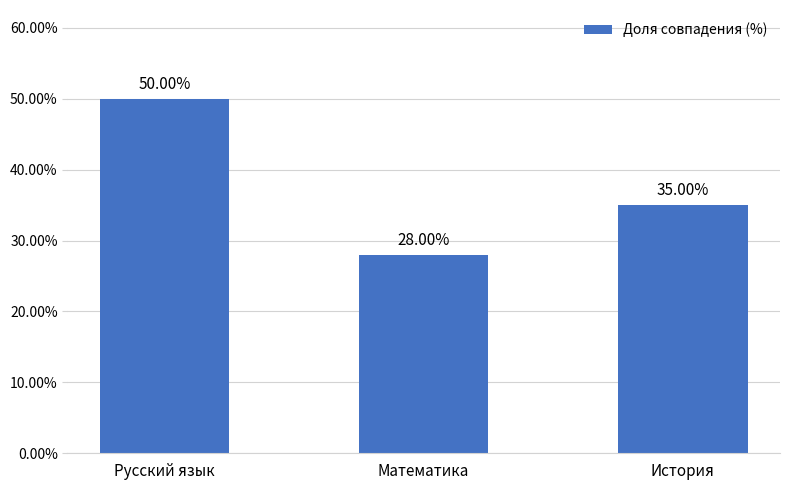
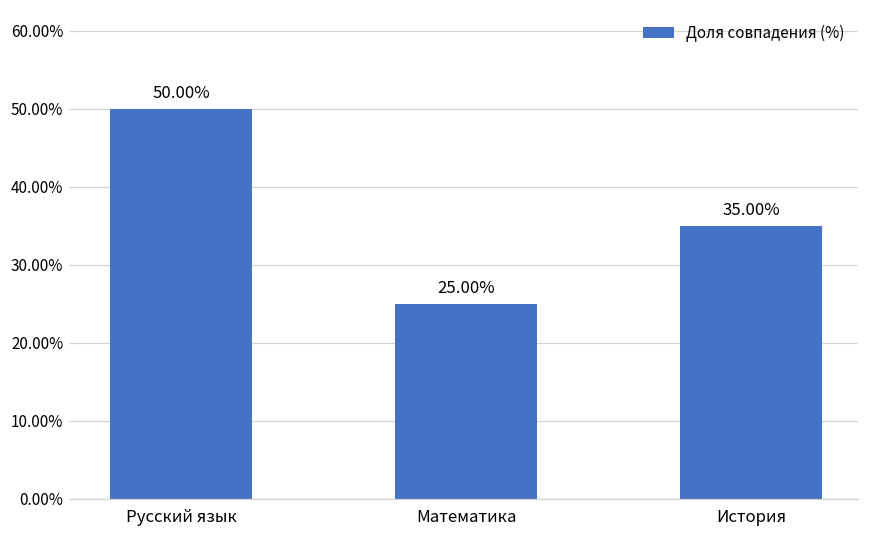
Математика: 28.00% -> 25.00%
